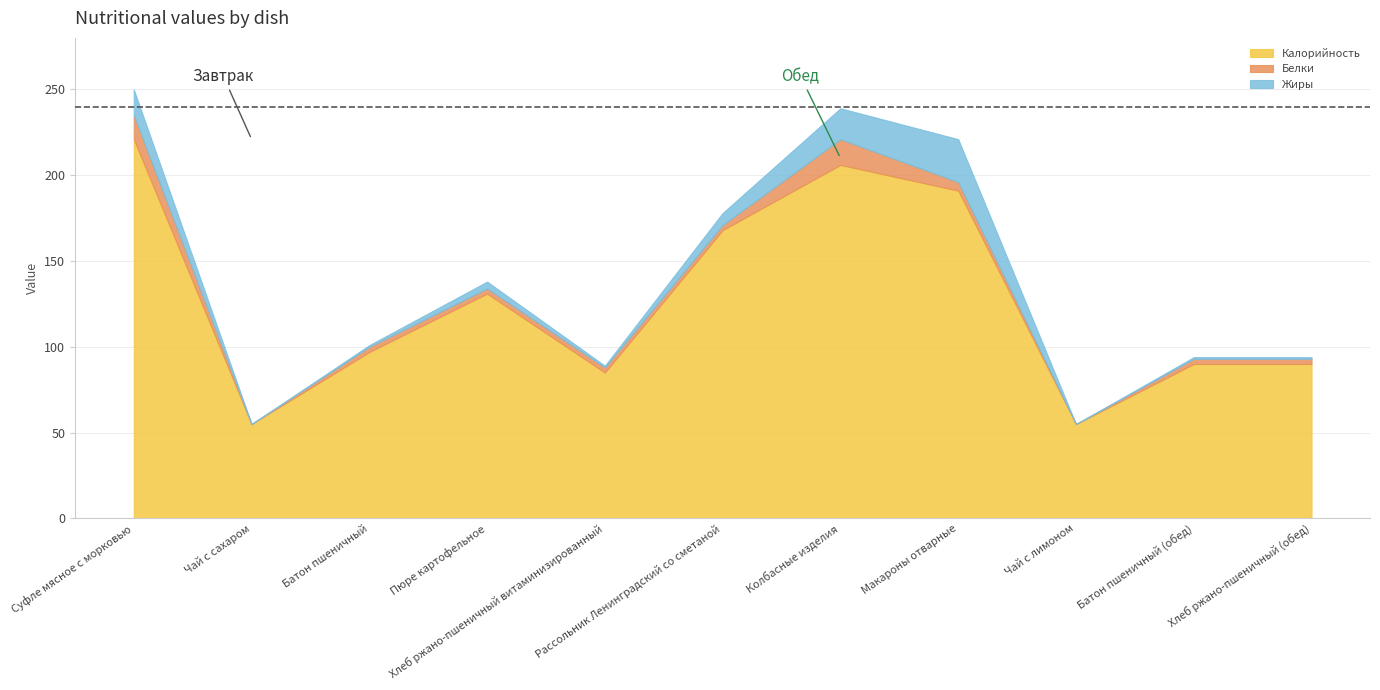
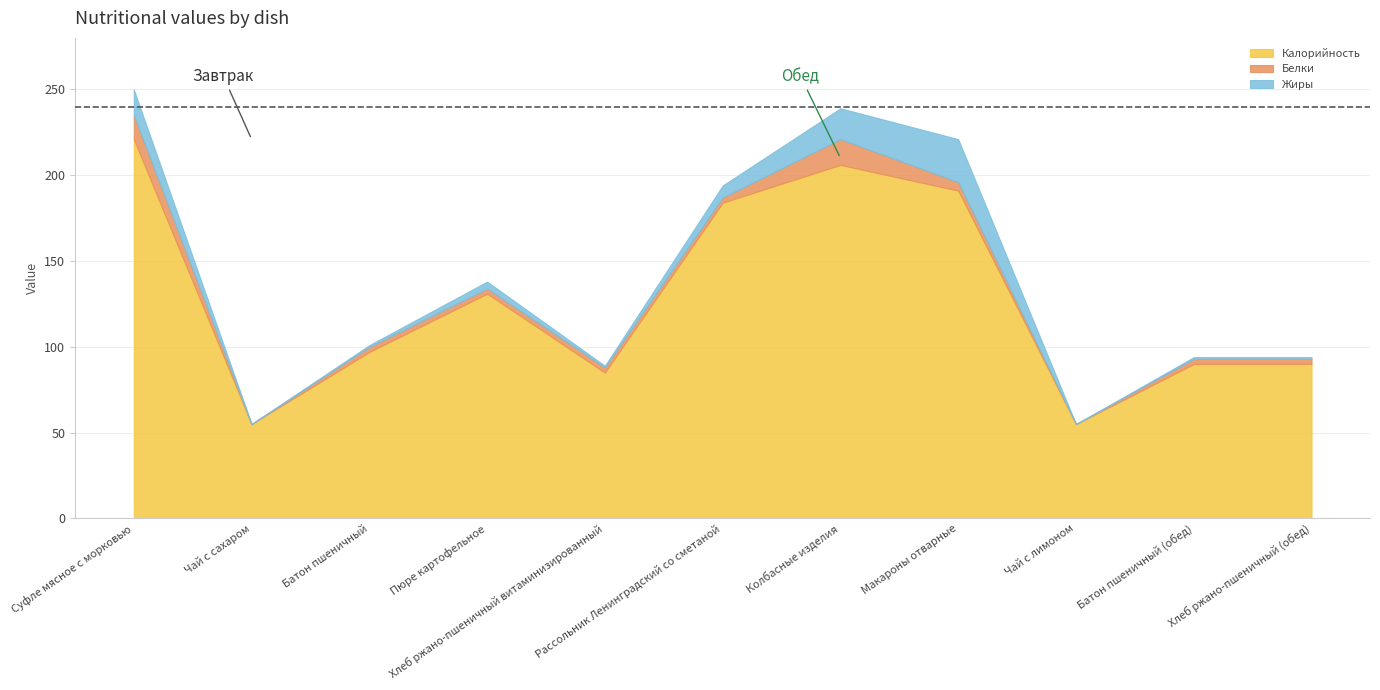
Калорийность, Рассольник Ленинградский со сметаной: 168 -> 184
